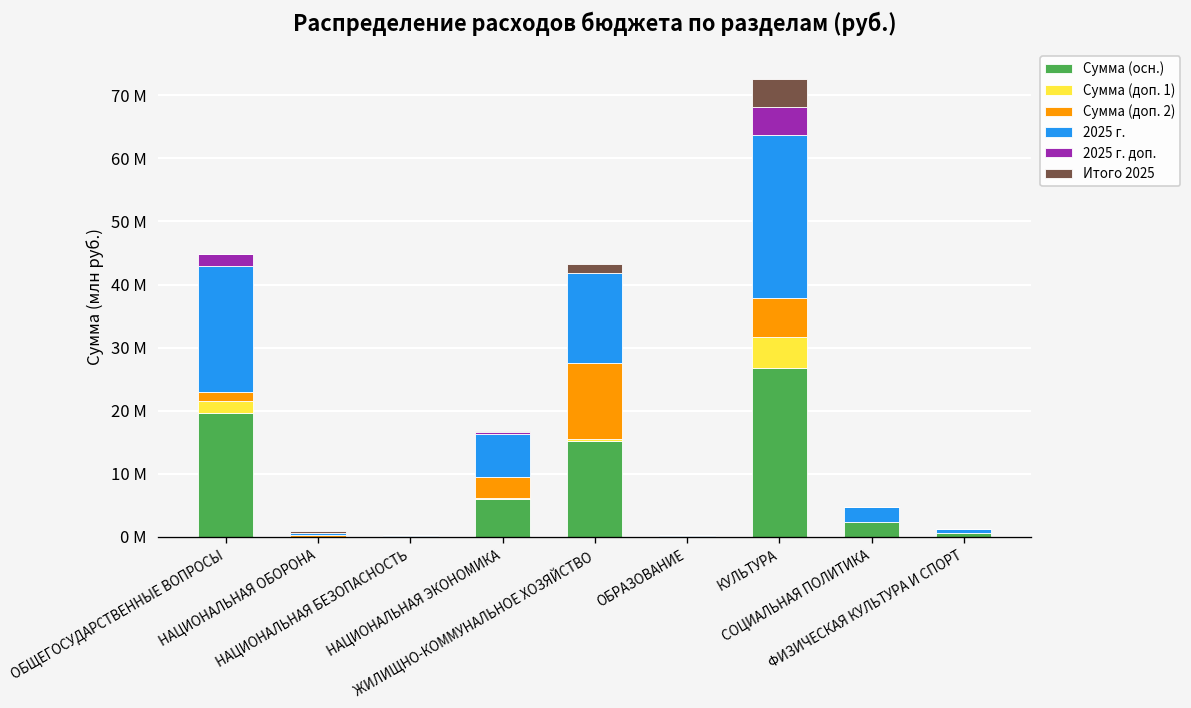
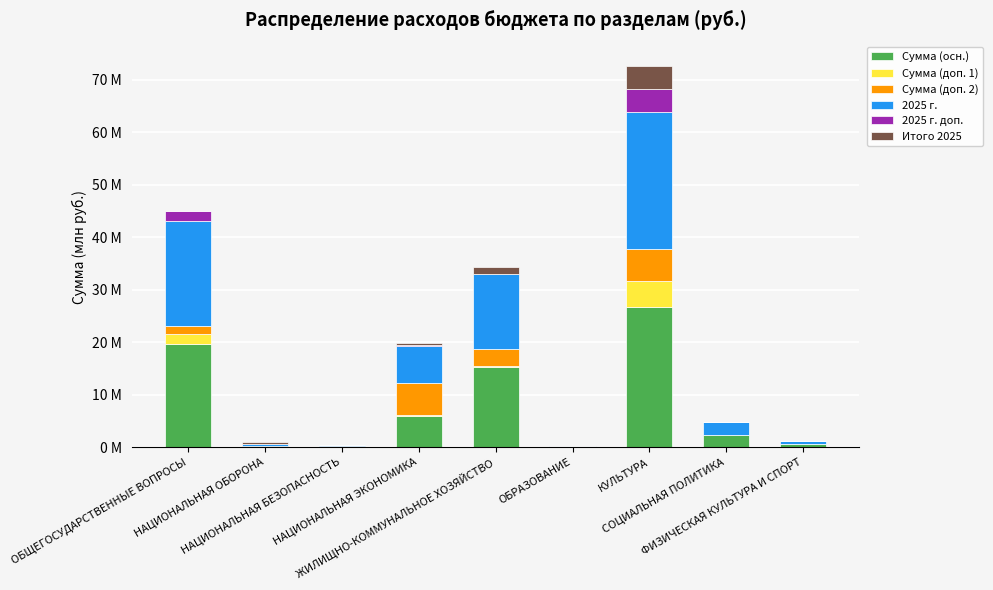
Сумма (доп. 2), НАЦИОНАЛЬНАЯ ЭКОНОМИКА: 3000000 -> 6000000
Сумма (доп. 2), ЖИЛИЩНО-КОММУНАЛЬНОЕ ХОЗЯЙСТВО: 12000000 -> 3000000
